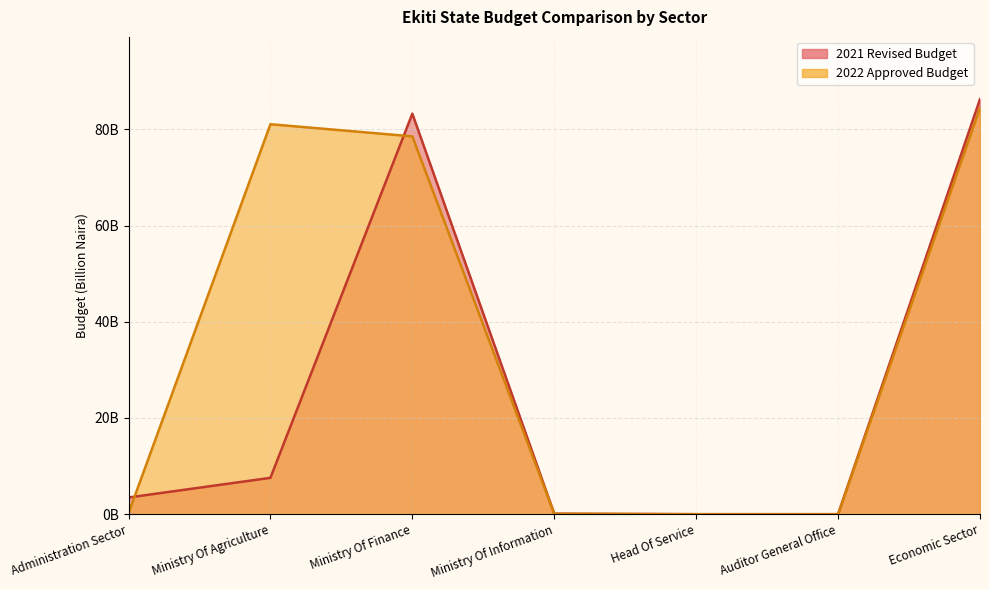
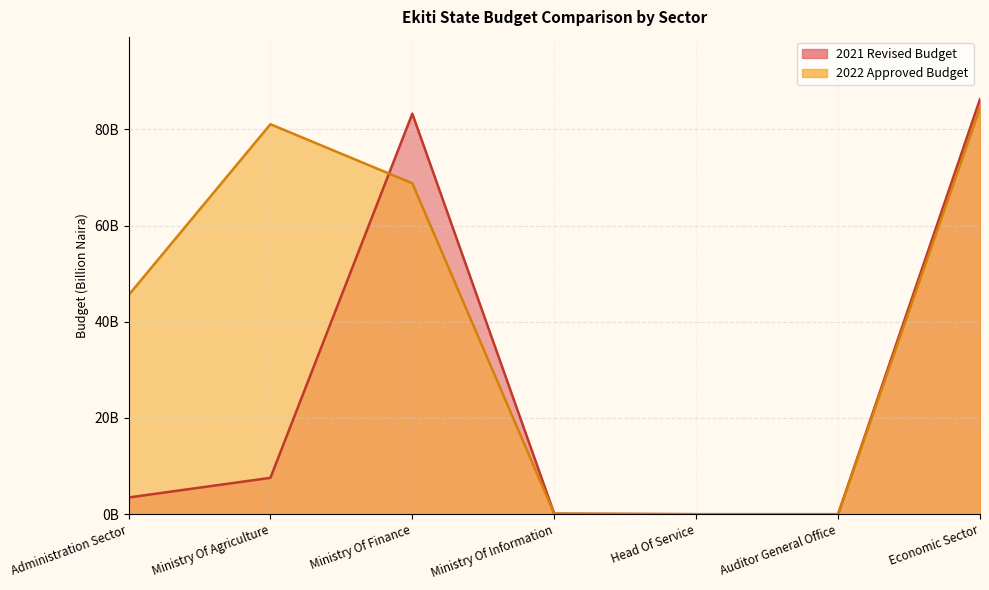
2022 Approved Budget, Administration Sector: 0 -> 46000000000
2022 Approved Budget, Ministry Of Finance: 79000000000 -> 69000000000
